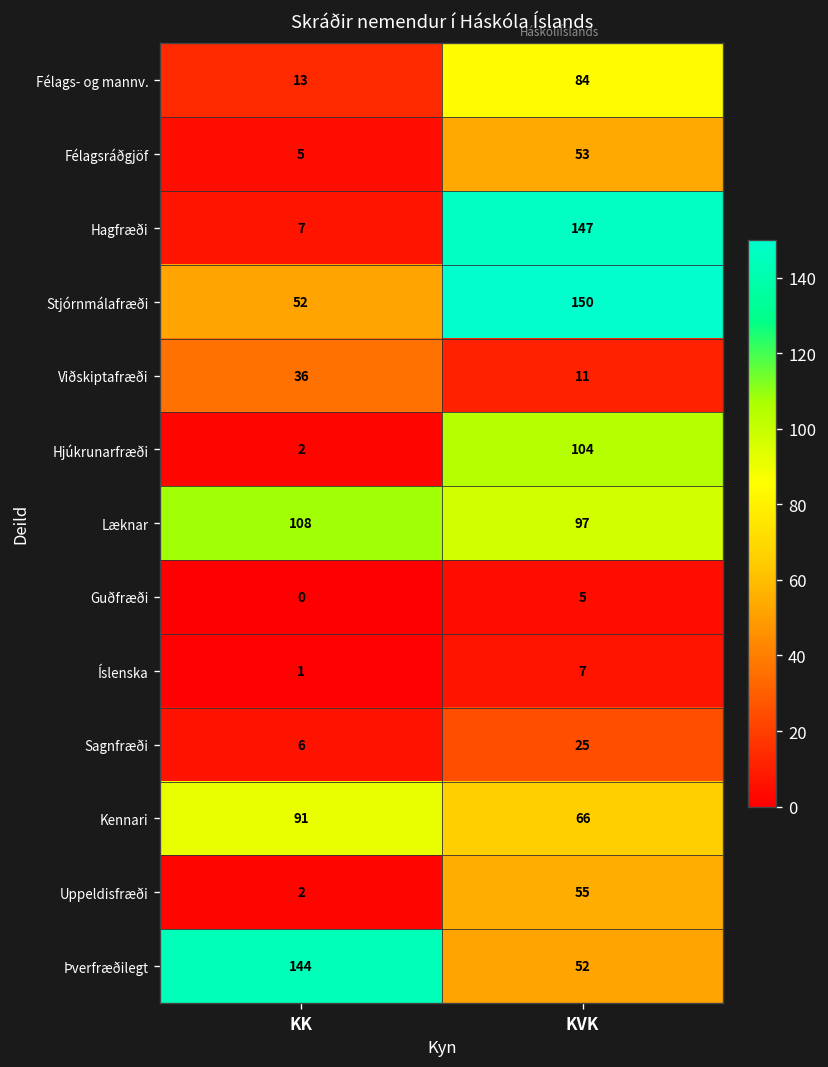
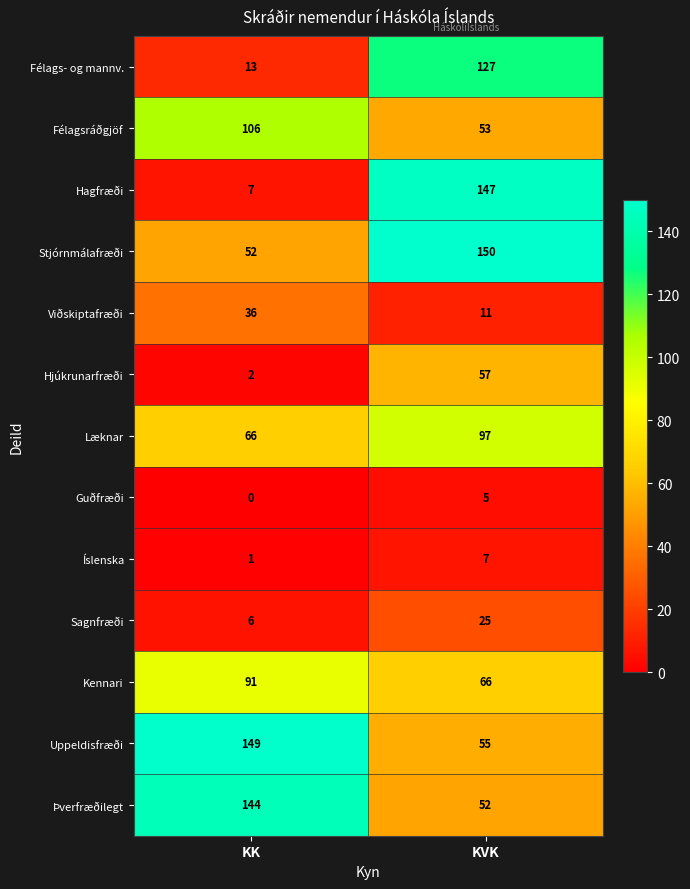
Félags- og mannv., KVK: 84 -> 127
Félagsráðgjöf, KK: 5 -> 106
Hjúkrunarfræði, KVK: 104 -> 57
Læknar, KK: 108 -> 66
Uppeldisfræði, KK: 2 -> 149
